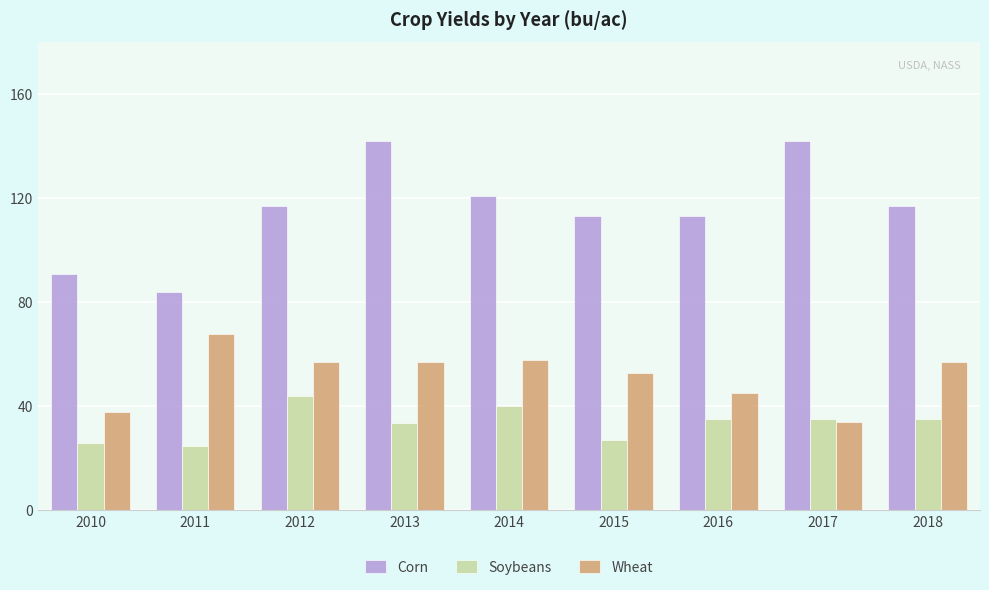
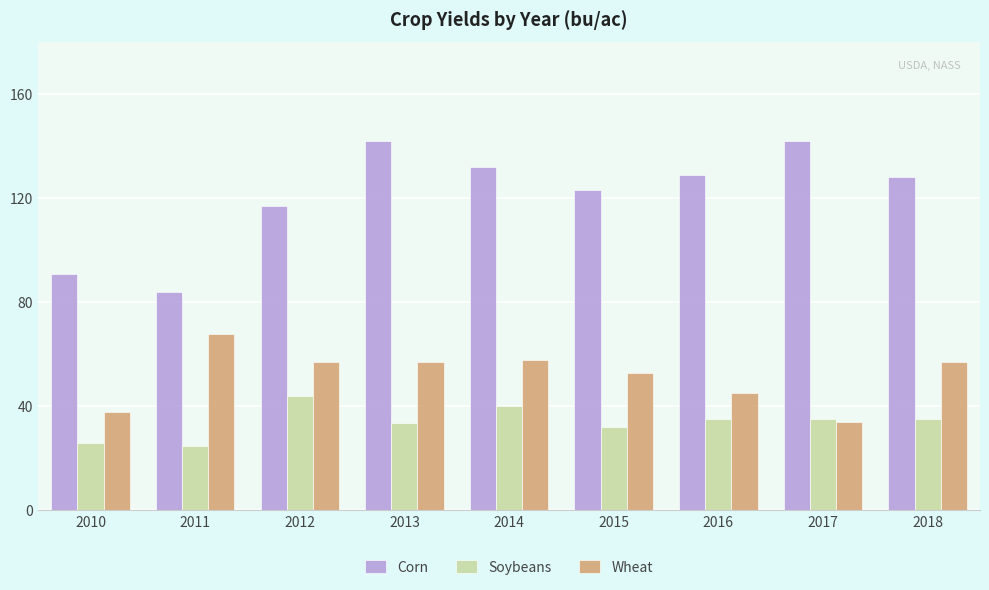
Corn, 2014: 121 -> 132
Corn, 2015: 113 -> 123
Soybeans, 2015: 27 -> 32
Corn, 2016: 113 -> 129
Corn, 2018: 117 -> 128
